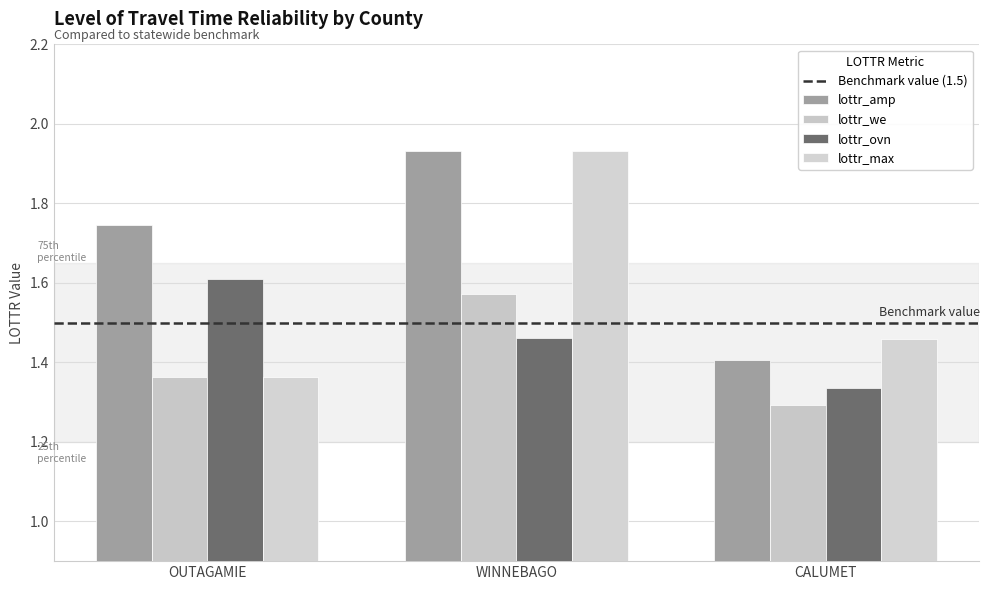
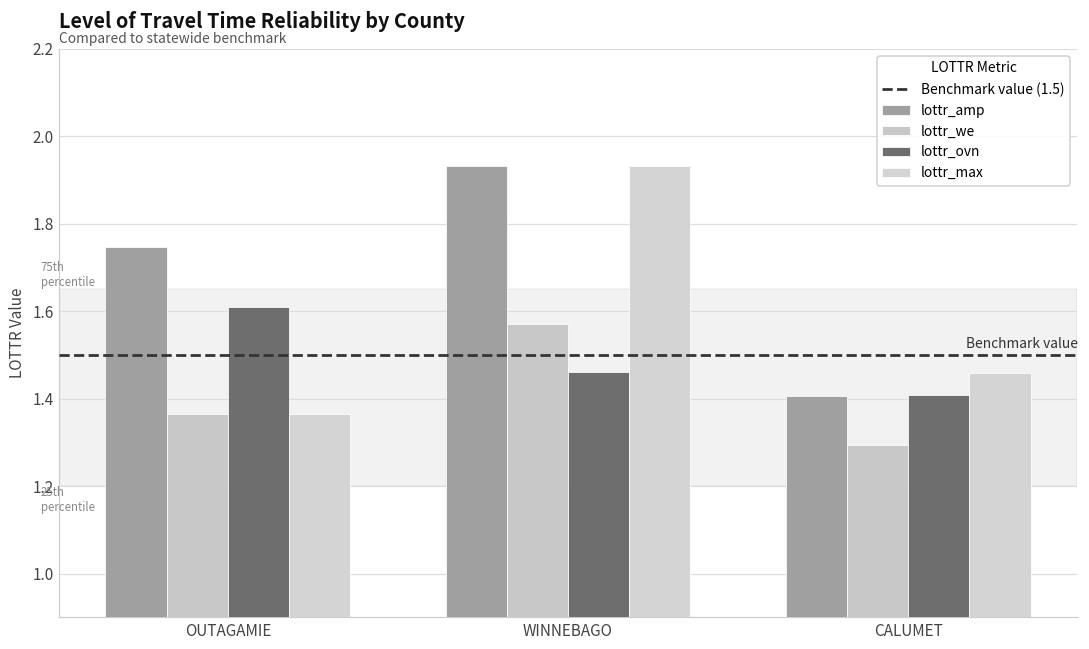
lottr_ovn, CALUMET: 1.34 -> 1.41
